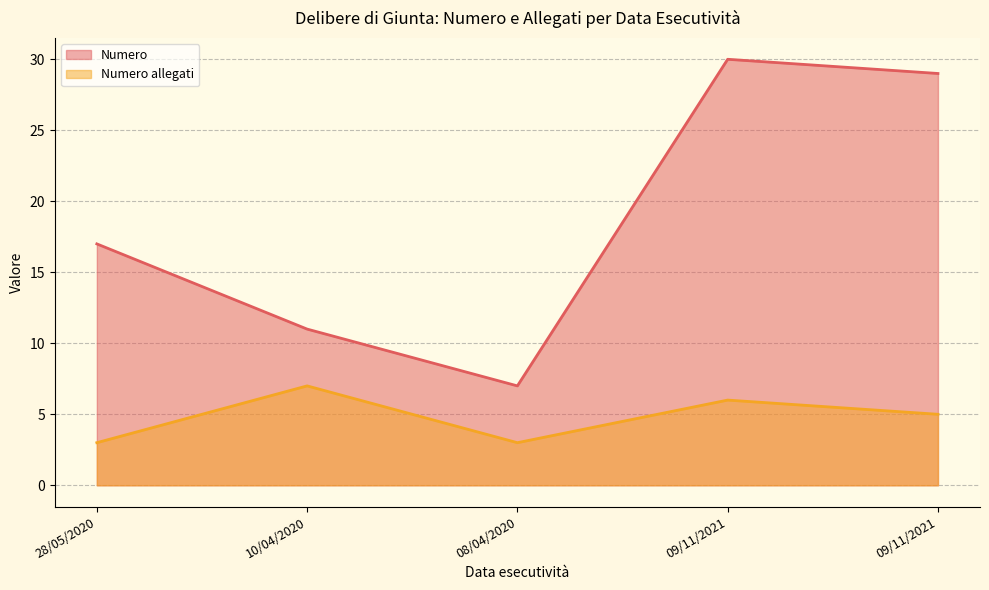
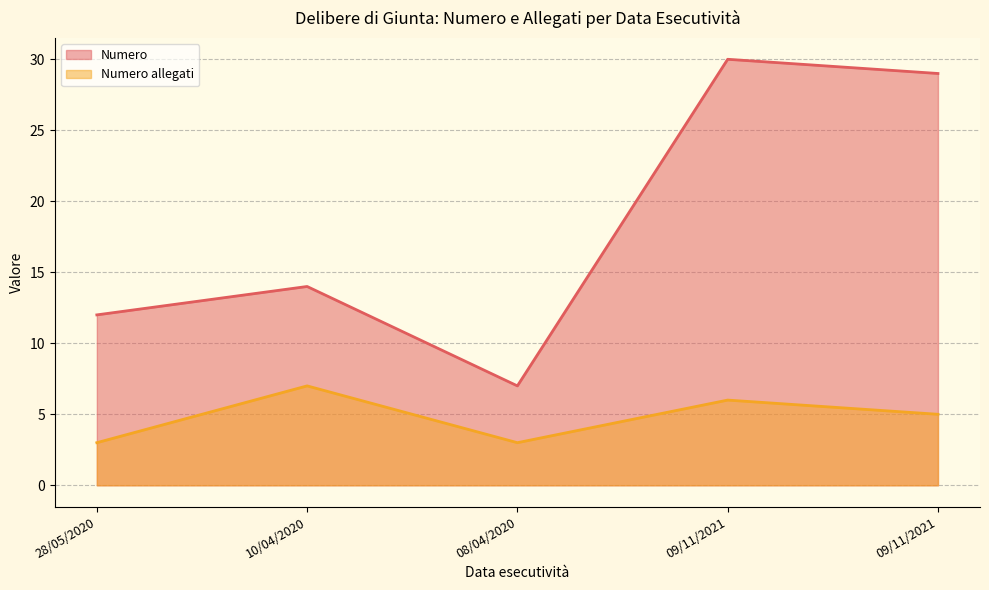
Numero, 28/05/2020: 17 -> 12
Numero, 10/04/2020: 11 -> 14
